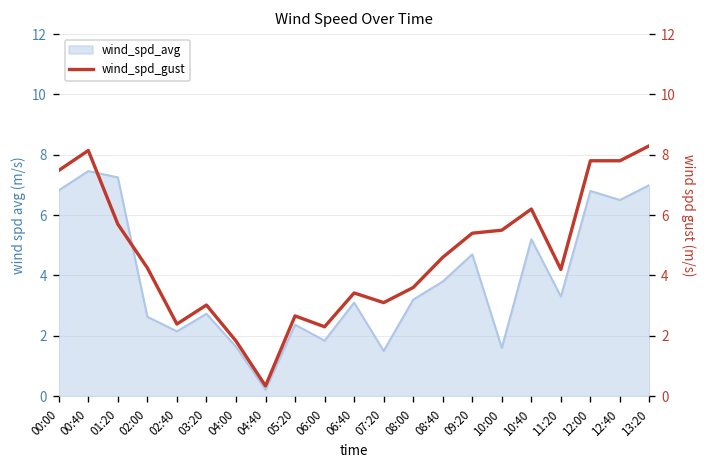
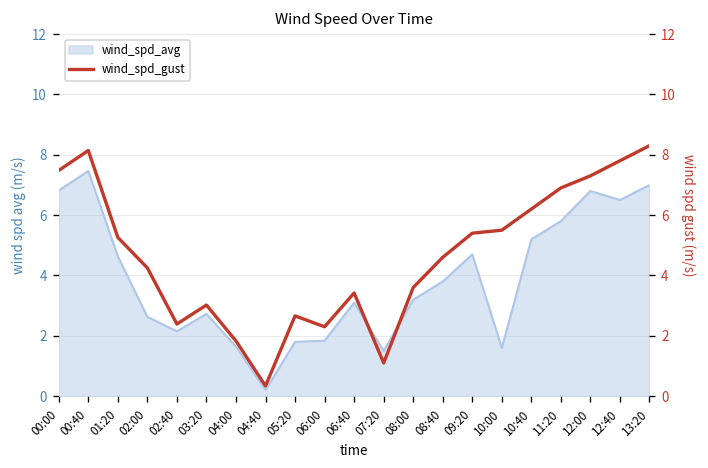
wind_spd_avg, 01:20: 7.3 -> 4.6
wind_spd_avg, 05:20: 2.4 -> 1.8
wind_spd_avg, 11:20: 3.3 -> 5.8
wind_spd_gust, 01:20: 5.7 -> 5.3
wind_spd_gust, 07:20: 3.1 -> 1.1
wind_spd_gust, 11:20: 4.2 -> 6.9
wind_spd_gust, 12:00: 7.8 -> 7.3
